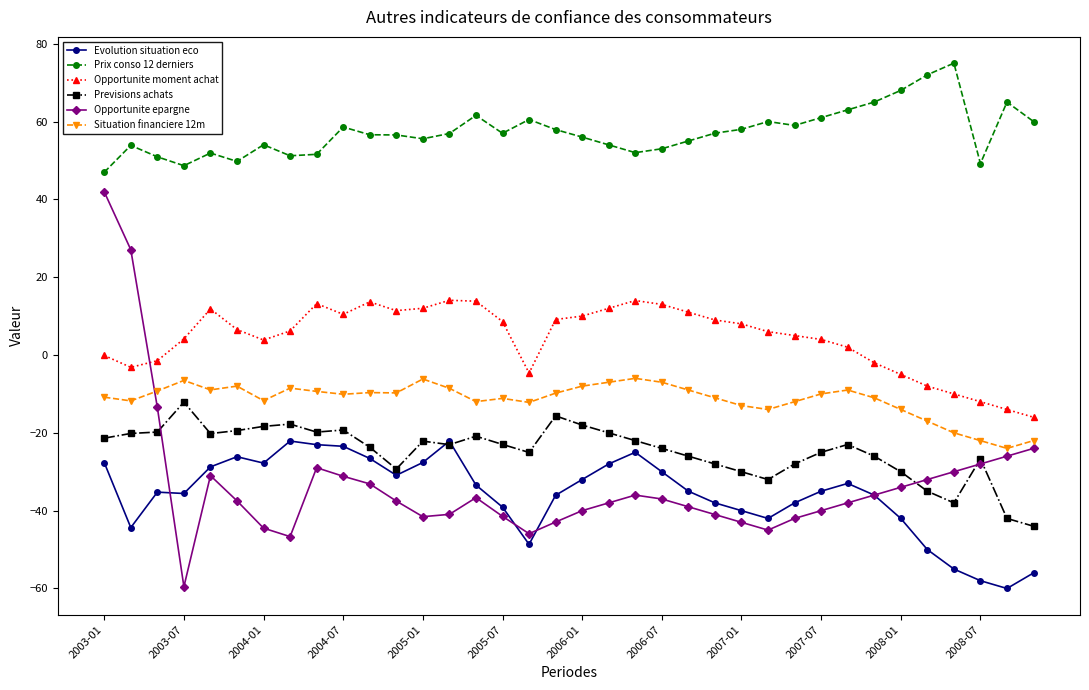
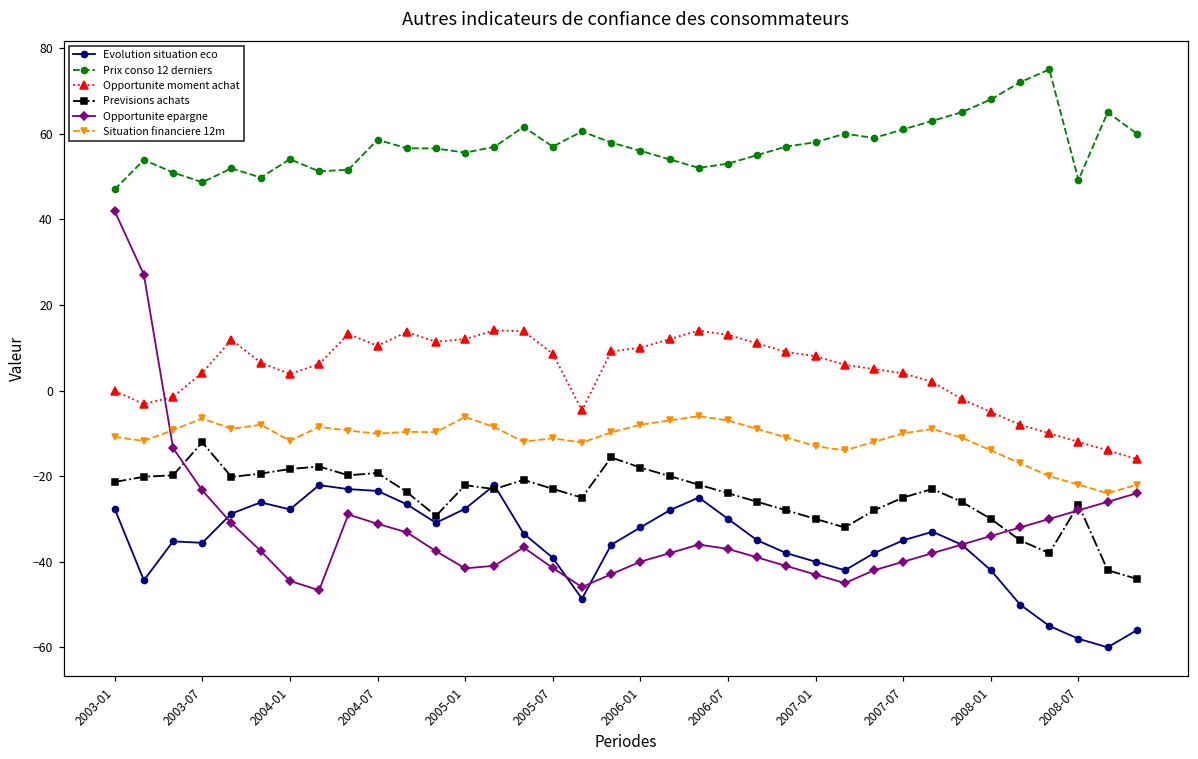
Opportunite epargne, 2003-07: -60 -> -23
